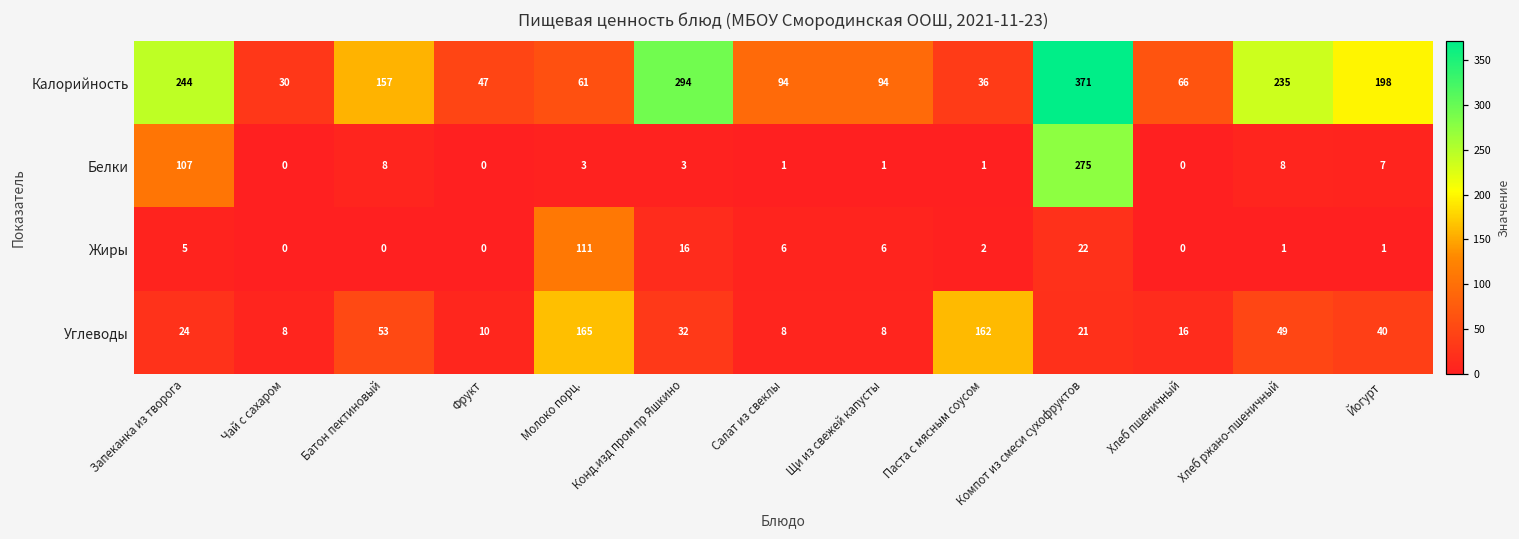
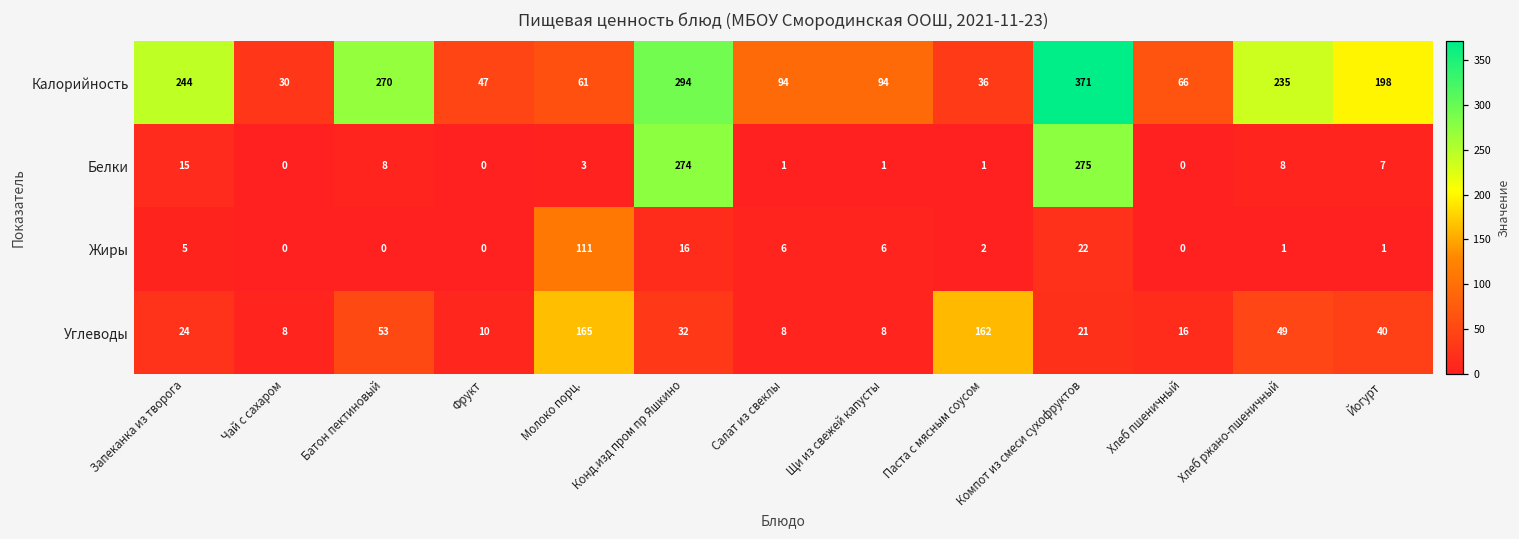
Калорийность, Батон пектиновый: 157 -> 270
Белки, Запеканка из творога: 107 -> 15
Белки, Конд.изд пром пр Яшкино: 3 -> 274
